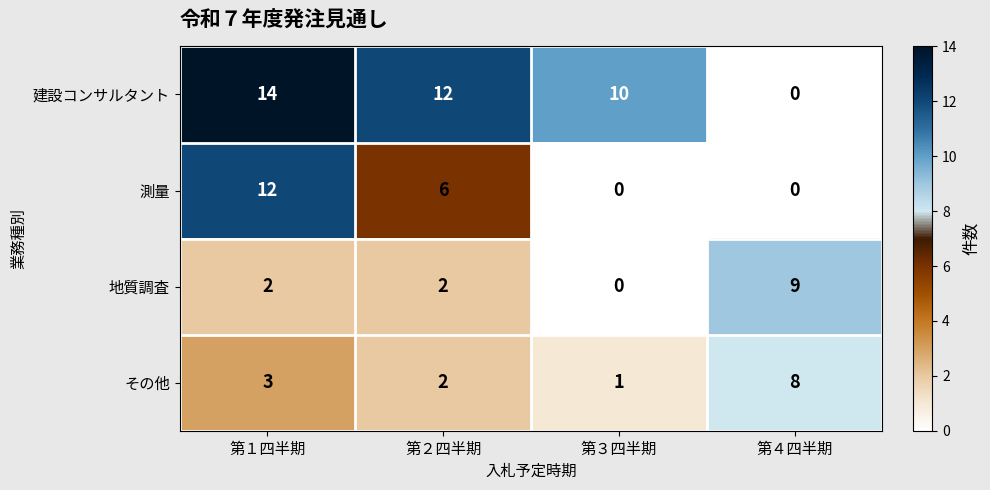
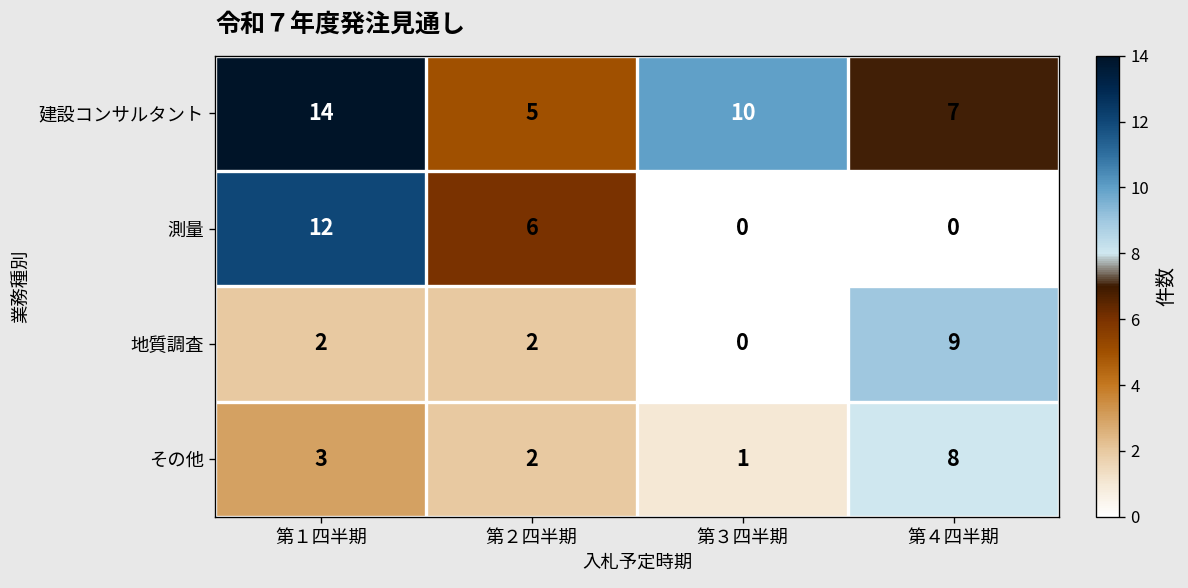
建設コンサルタント, 第２四半期: 12 -> 5
建設コンサルタント, 第４四半期: 0 -> 7
